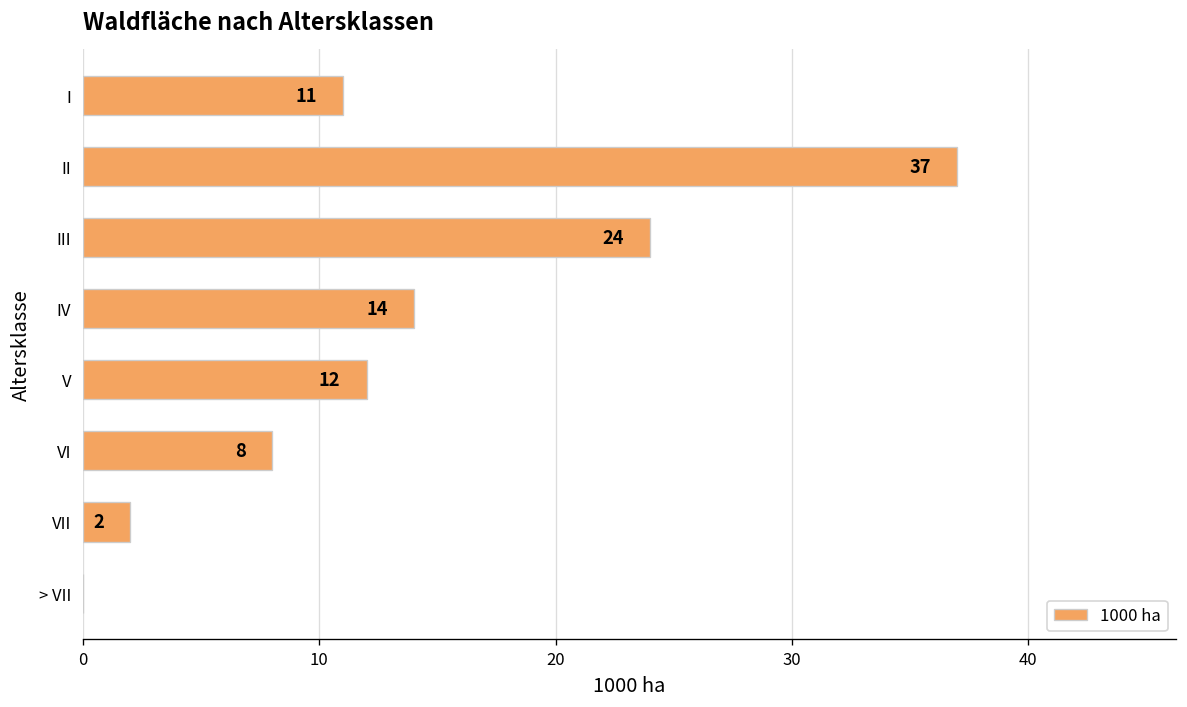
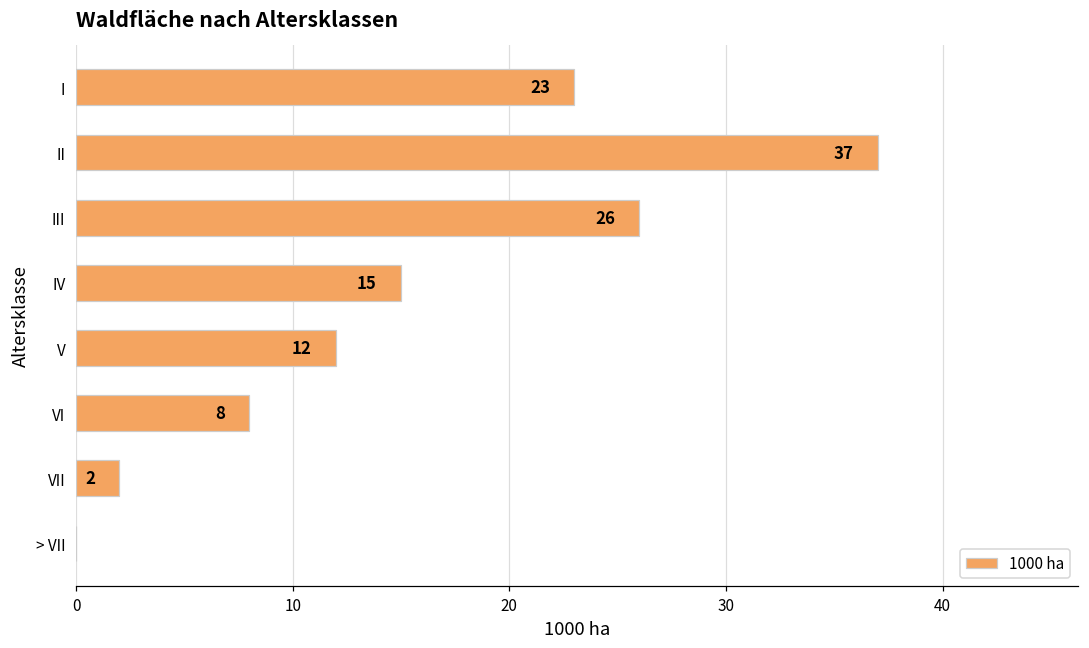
I: 11 -> 23
III: 24 -> 26
IV: 14 -> 15
